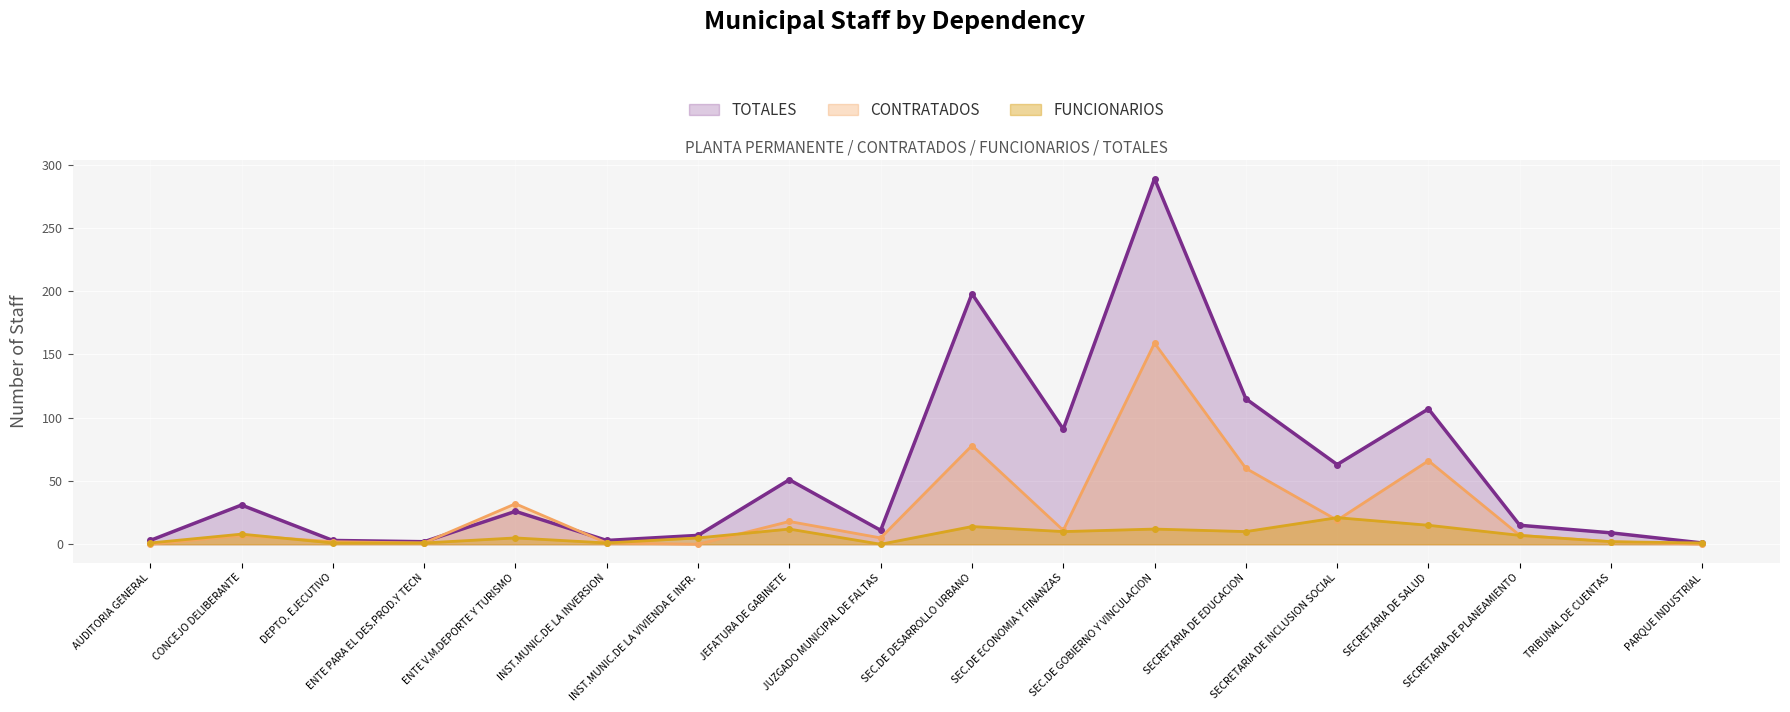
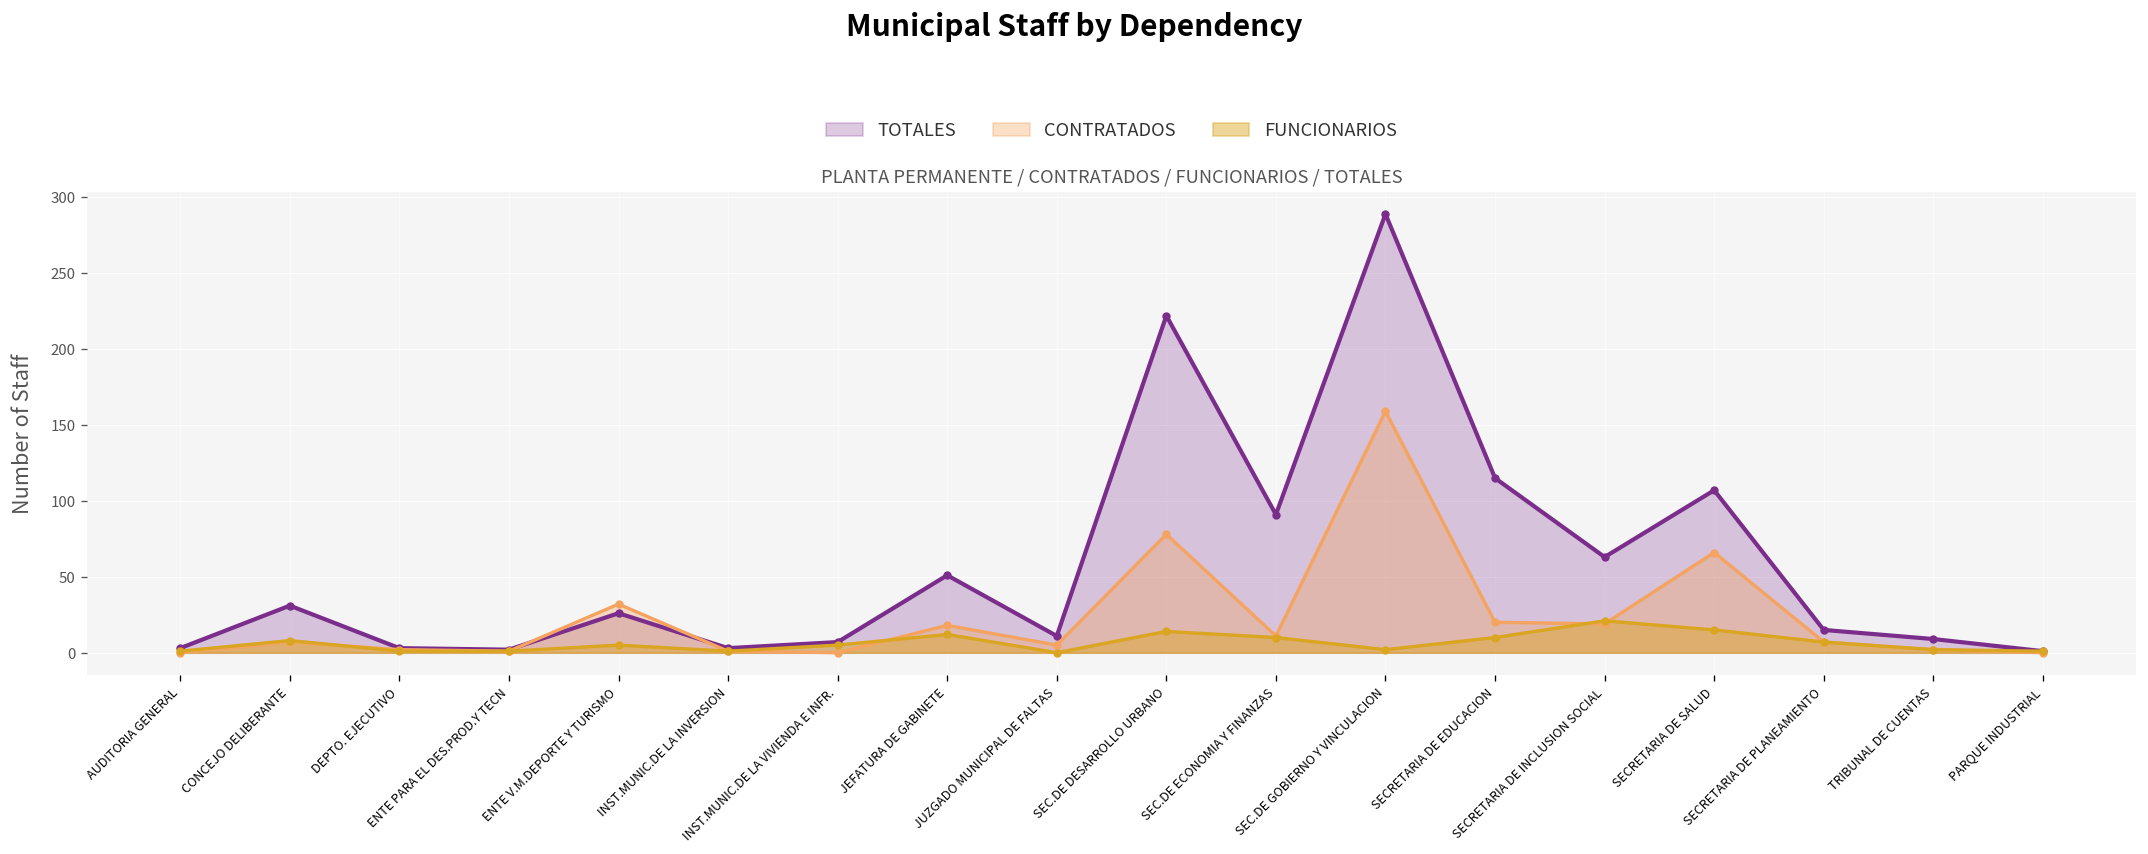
TOTALES, SEC.DE DESARROLLO URBANO: 198 -> 222
FUNCIONARIOS, SEC.DE GOBIERNO Y VINCULACION: 12 -> 2
CONTRATADOS, SECRETARIA DE EDUCACION: 60 -> 20
